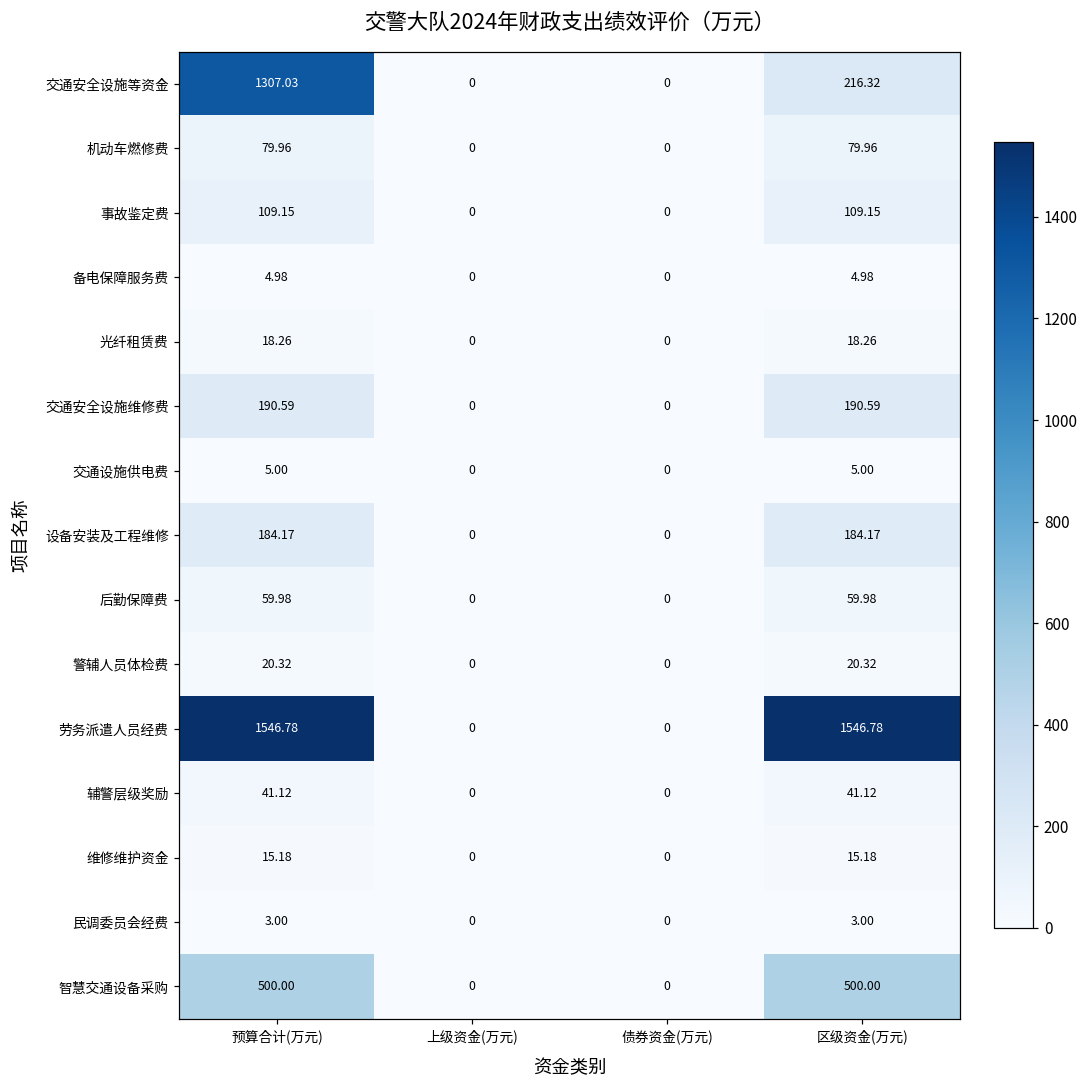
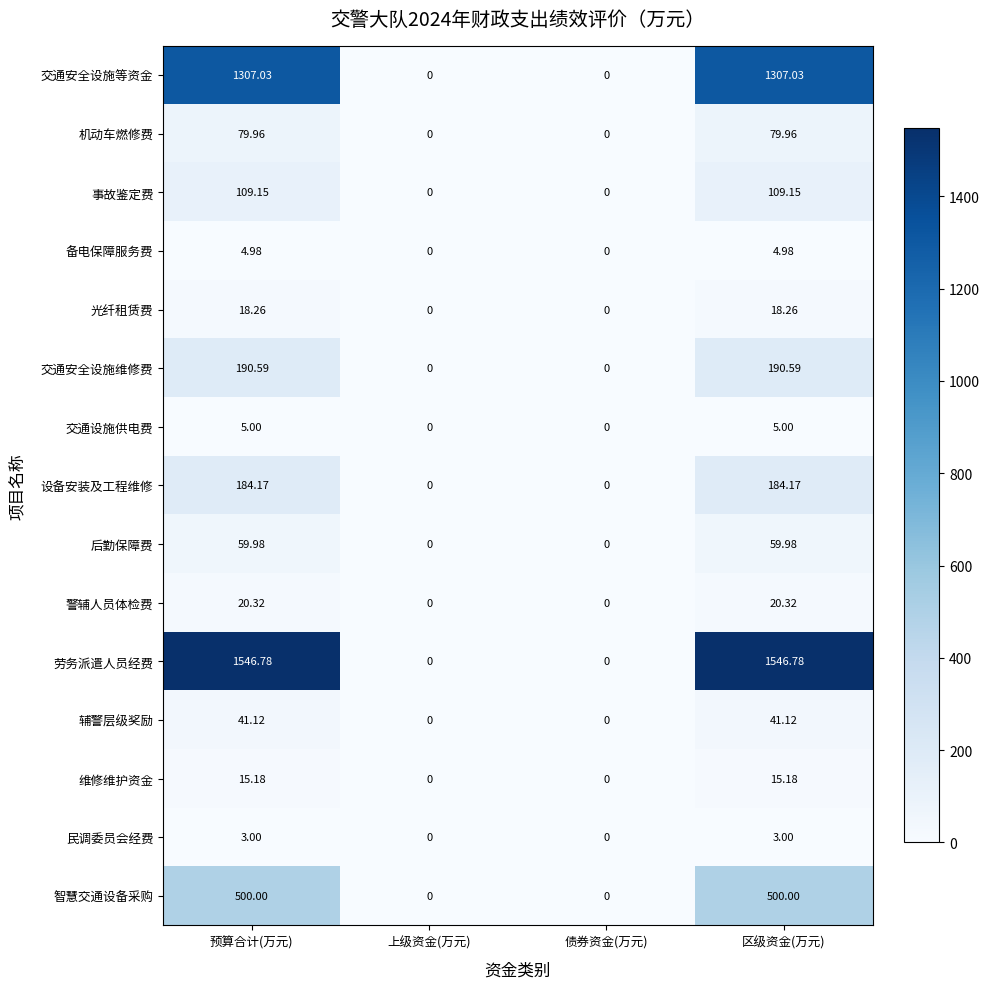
交通安全设施等资金, 区级资金(万元): 216.32 -> 1307.03
